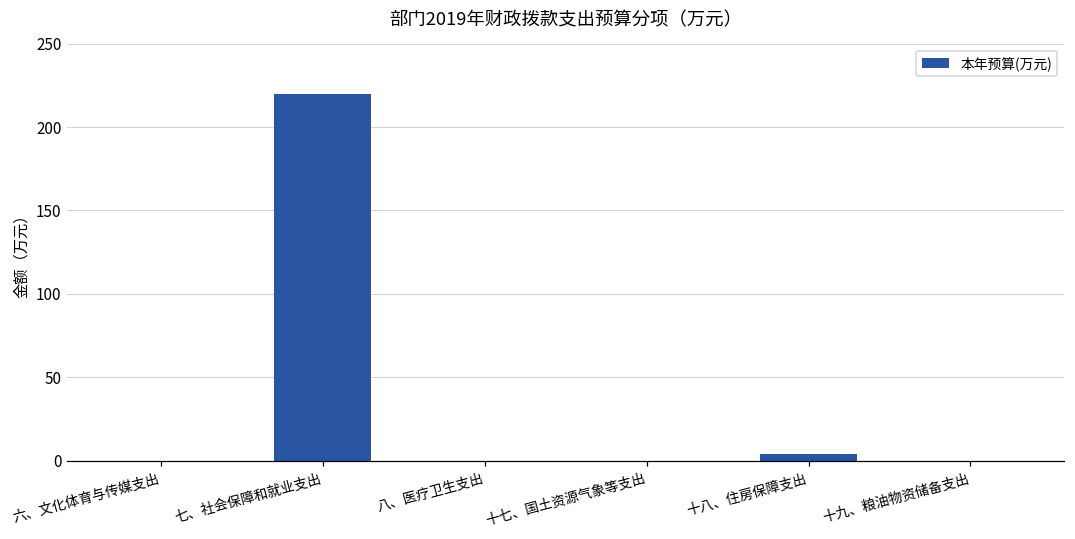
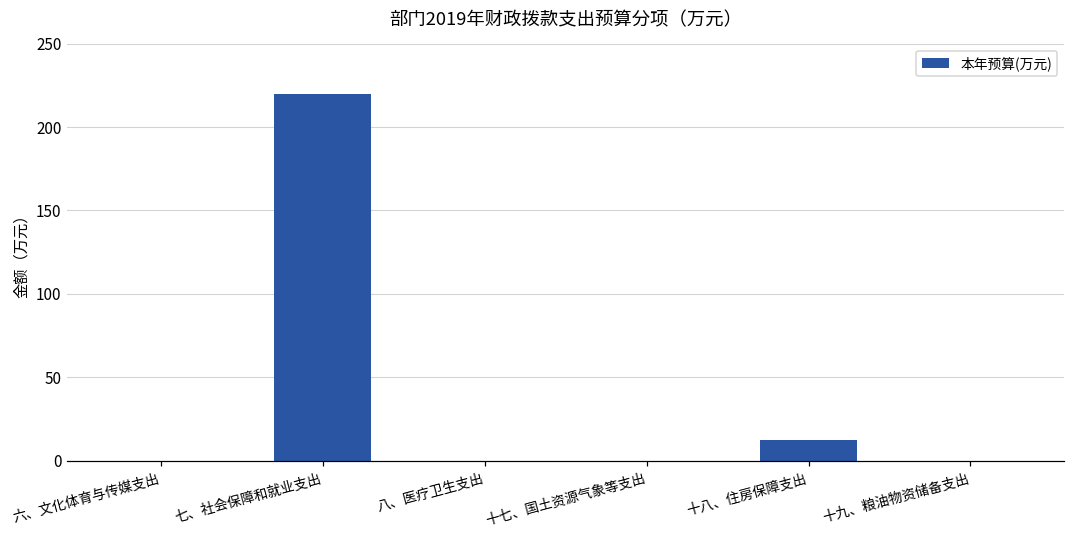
十八、住房保障支出: 4 -> 13
